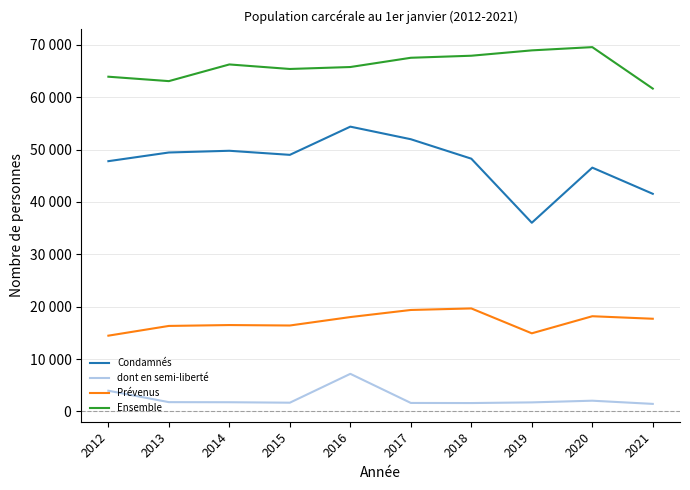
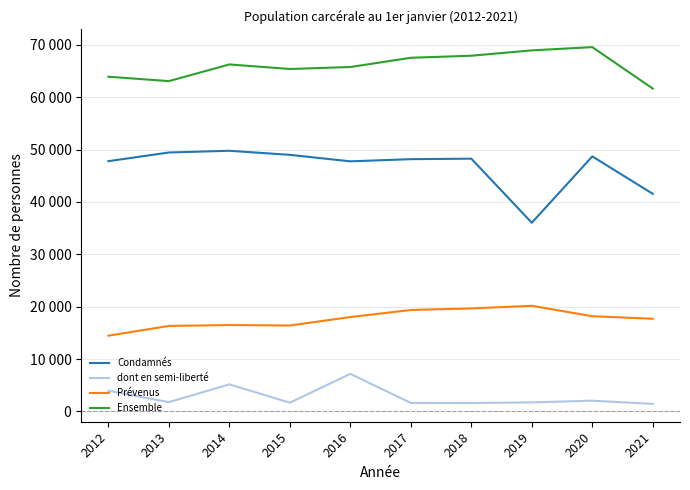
dont en semi-liberté, 2014: 2000 -> 5000
Condamnés, 2016: 54000 -> 48000
Condamnés, 2017: 52000 -> 48000
Prévenus, 2019: 15000 -> 20000
Condamnés, 2020: 47000 -> 49000
